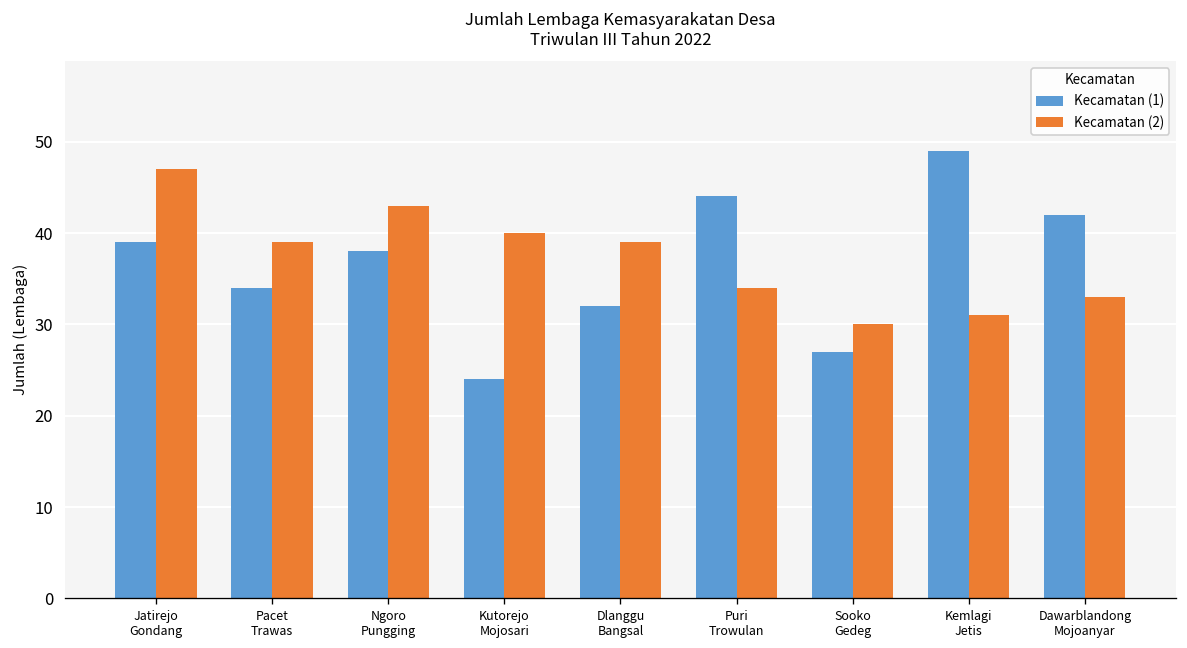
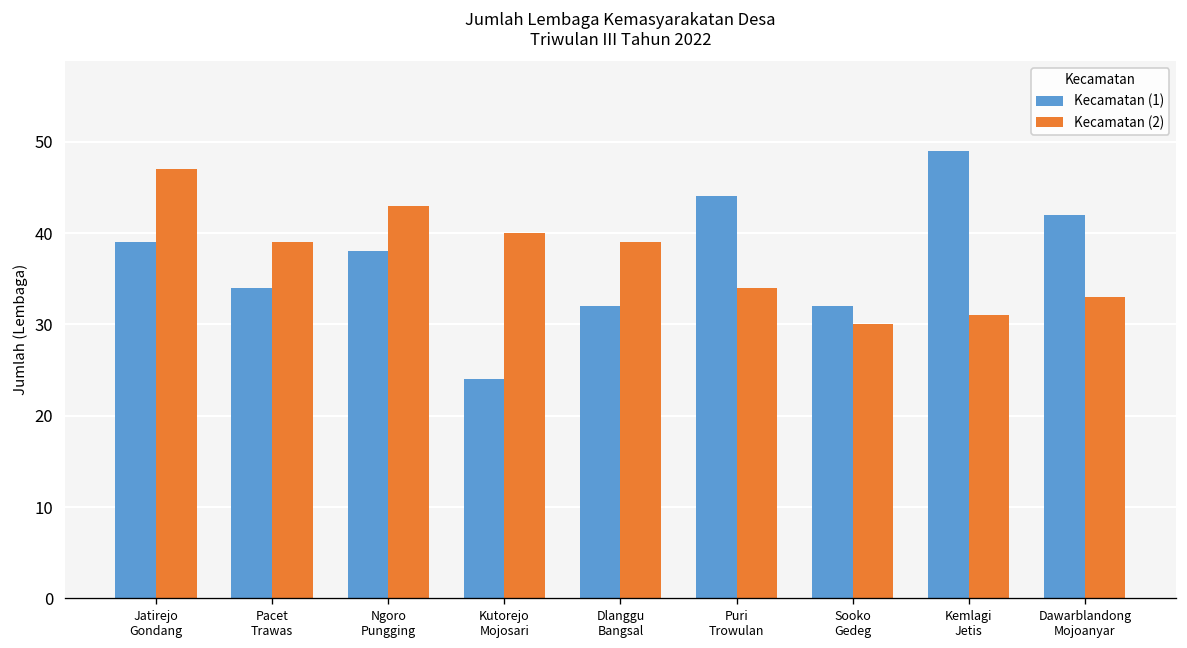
Kecamatan (1), Sooko Gedeg: 27 -> 32
